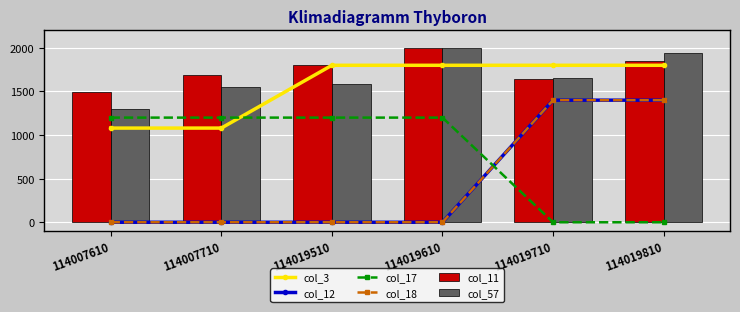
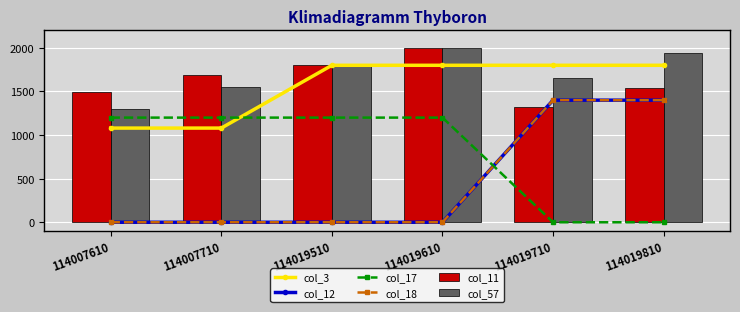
col_57, 114019510: 1600 -> 1800
col_11, 114019710: 1600 -> 1300
col_11, 114019810: 1900 -> 1500
